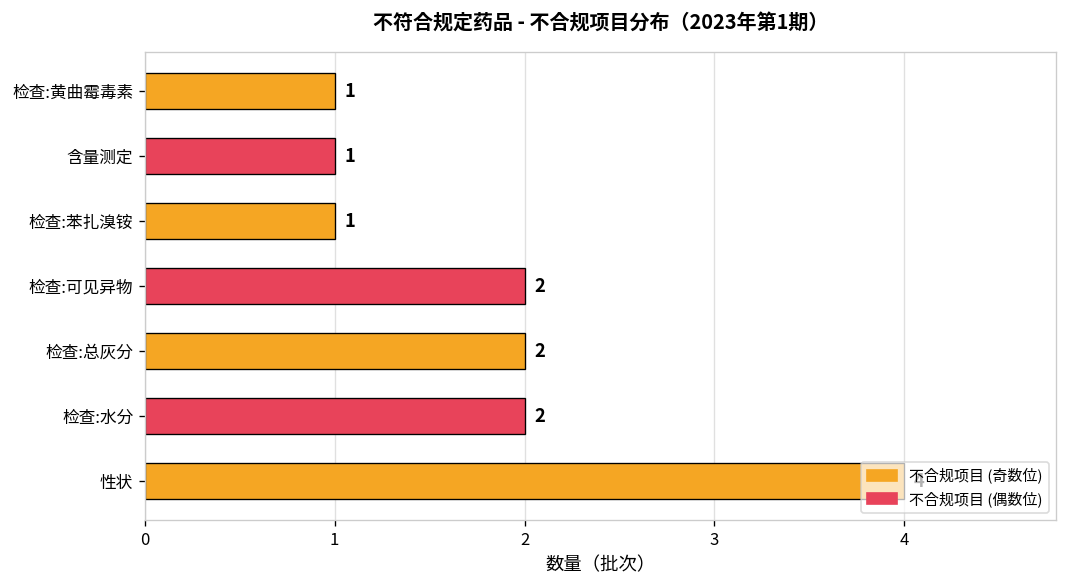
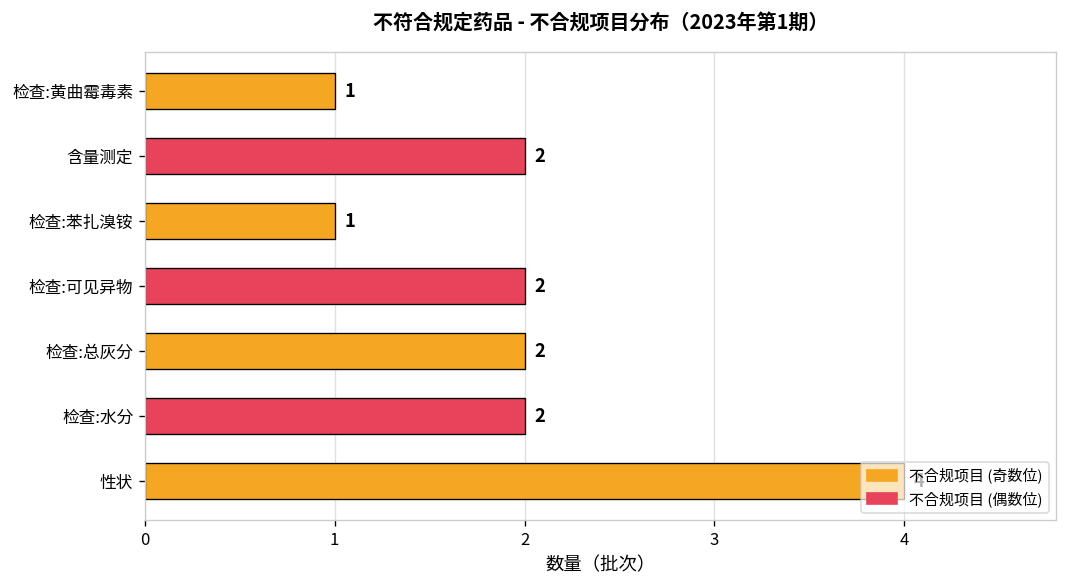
含量测定: 1 -> 2
